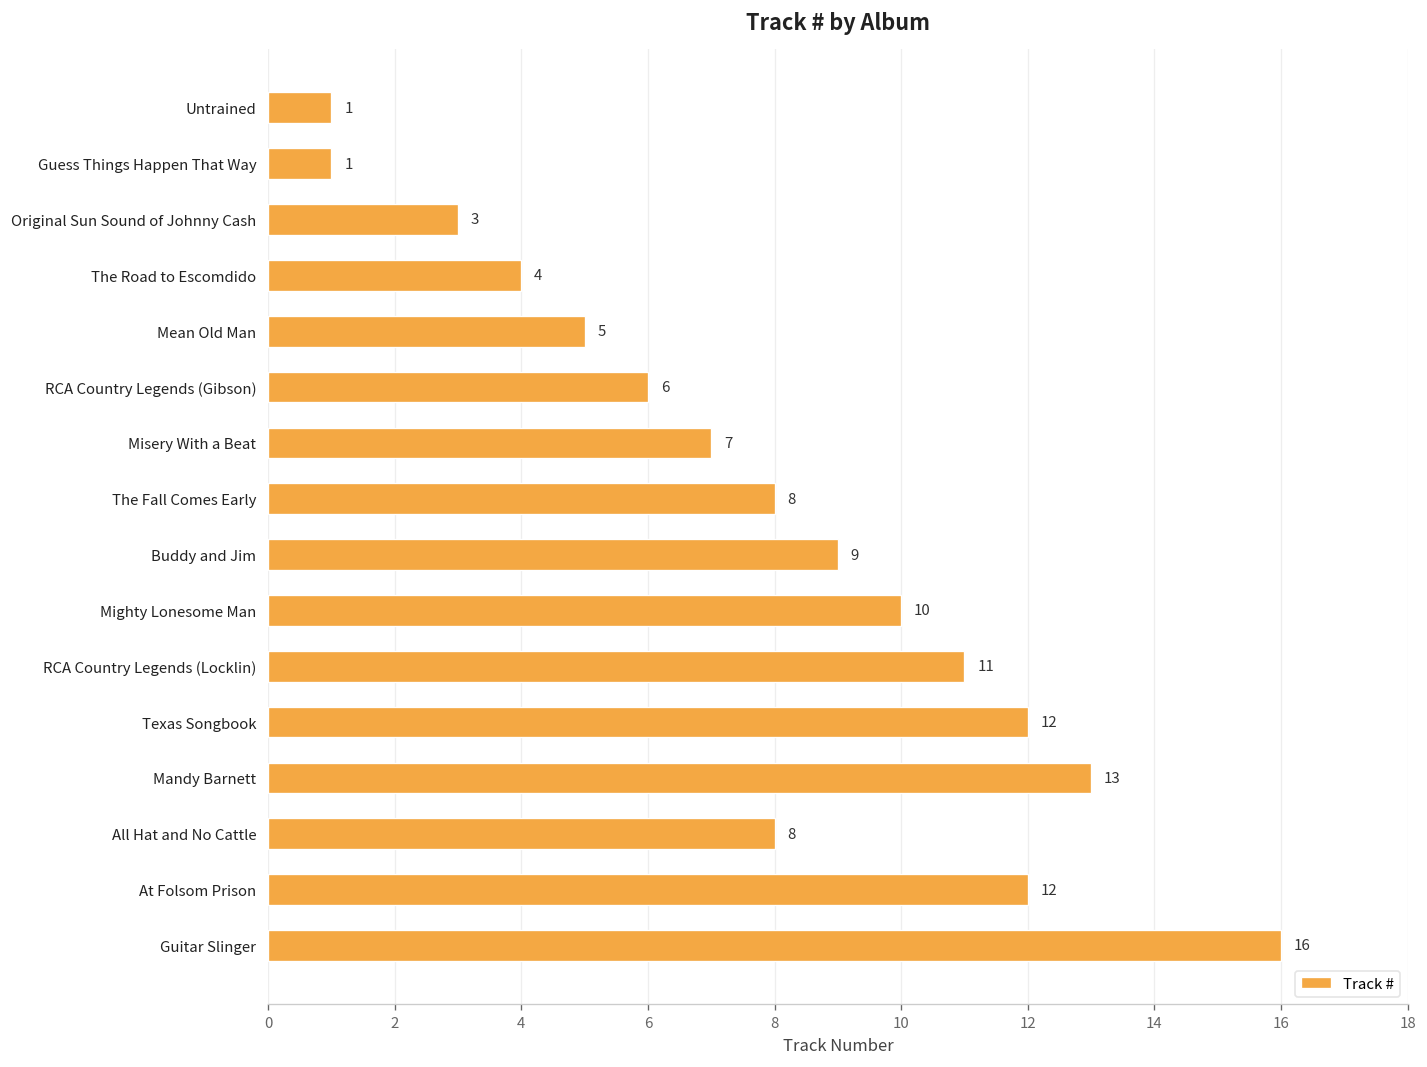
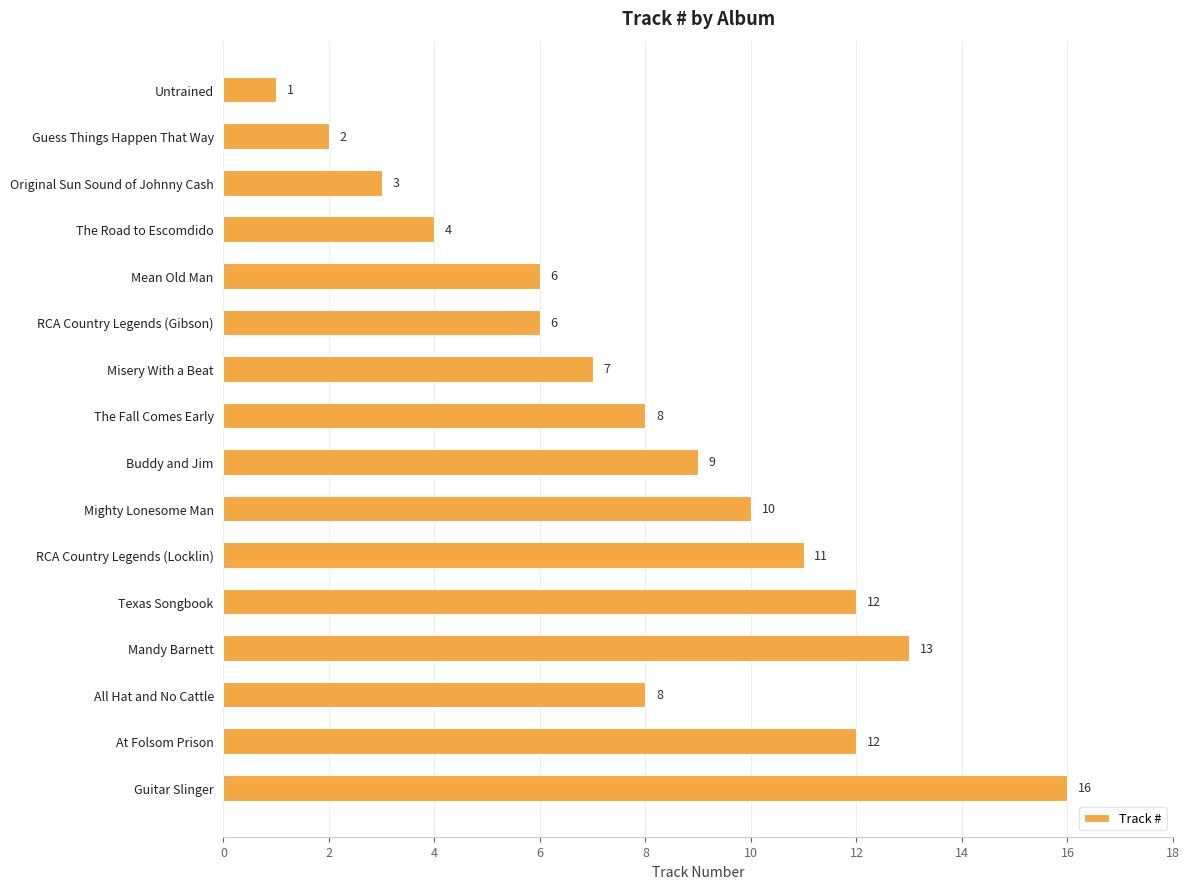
Guess Things Happen That Way: 1 -> 2
Mean Old Man: 5 -> 6
